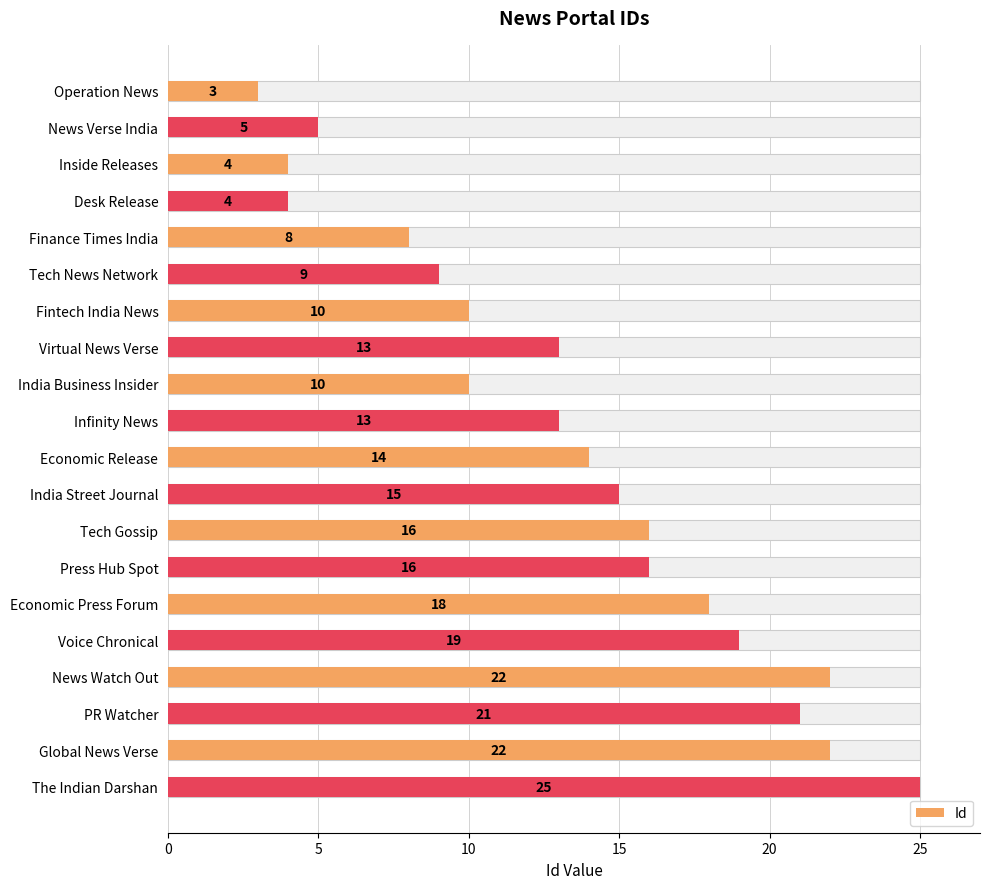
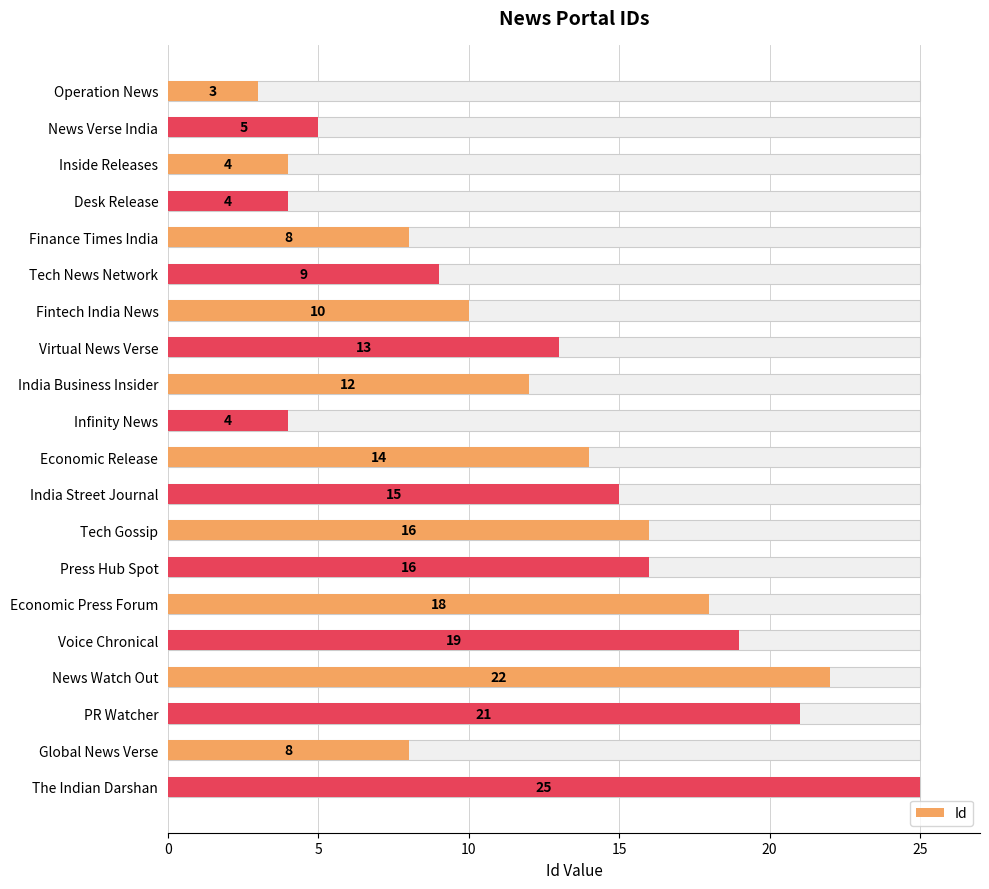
Id, India Business Insider: 10 -> 12
Id, Infinity News: 13 -> 4
Id, Global News Verse: 22 -> 8
